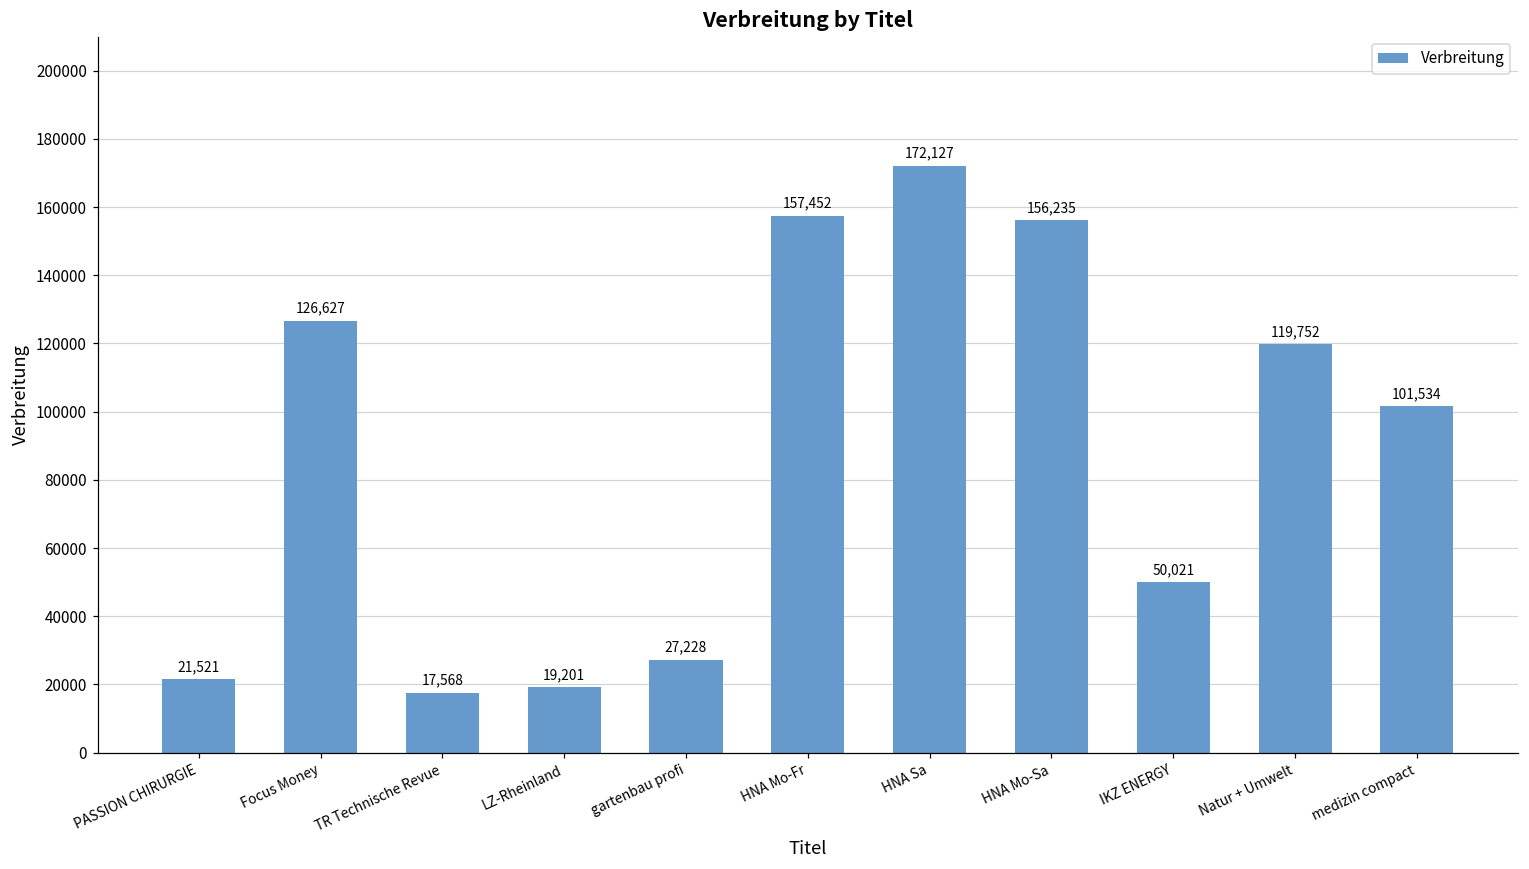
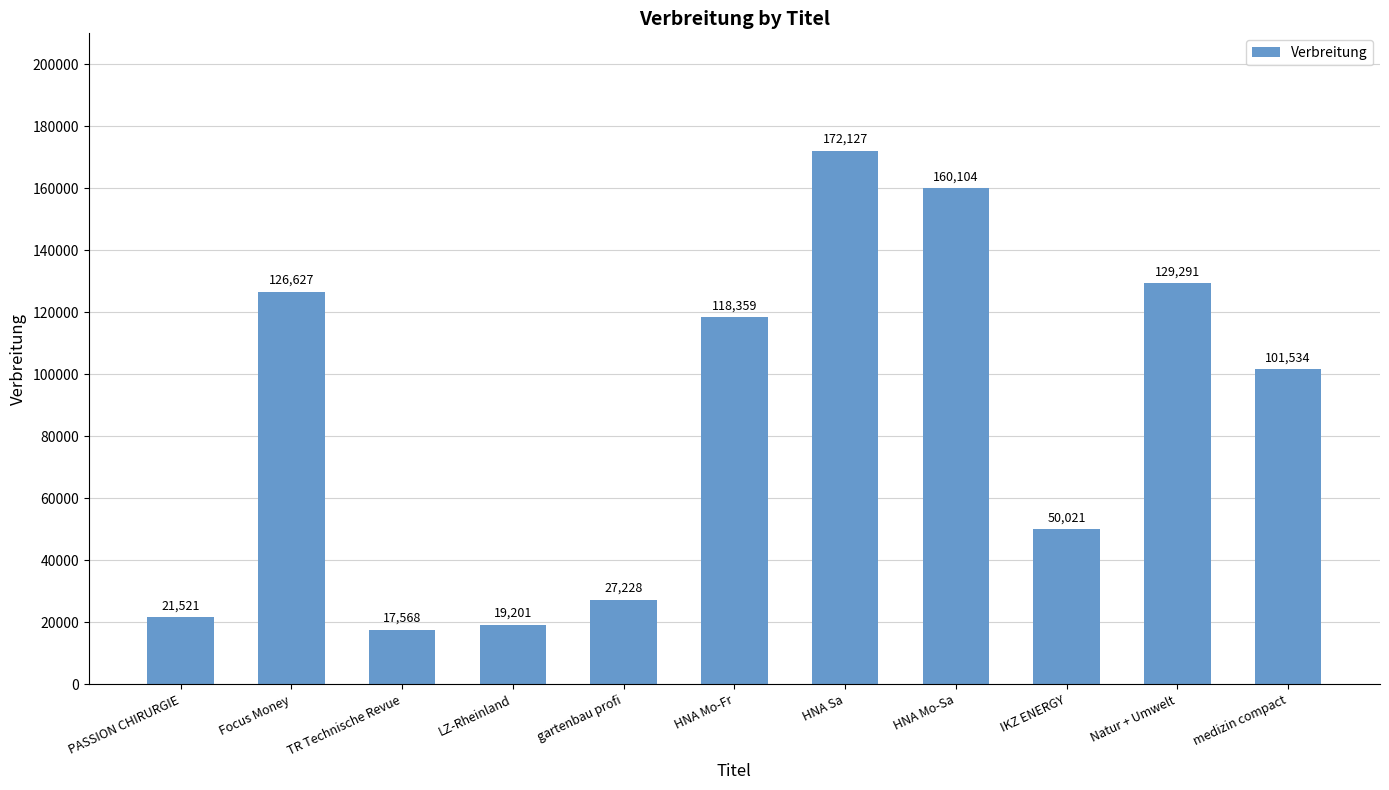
HNA Mo-Fr: 157,452 -> 118,359
HNA Mo-Sa: 156,235 -> 160,104
Natur + Umwelt: 119,752 -> 129,291
